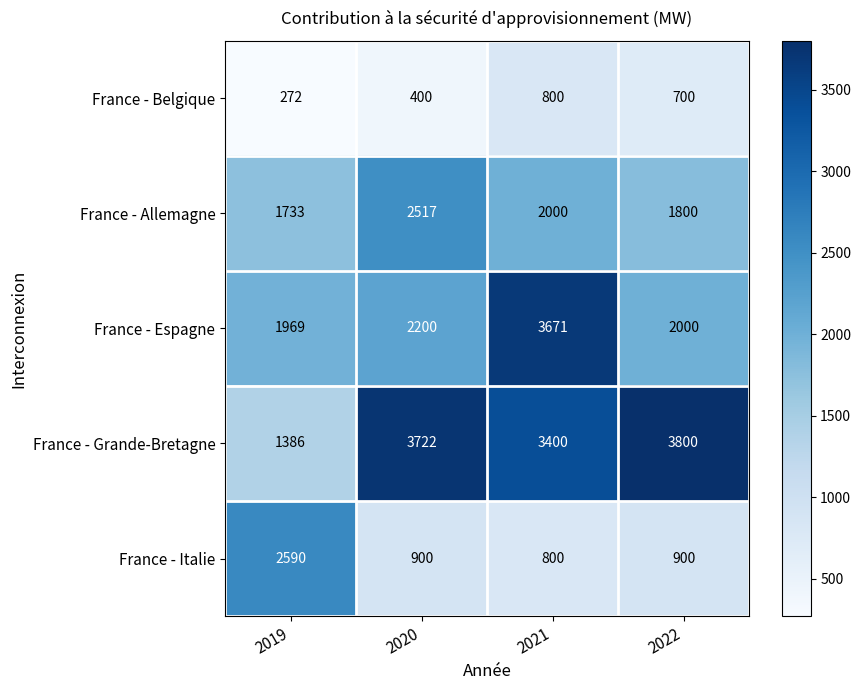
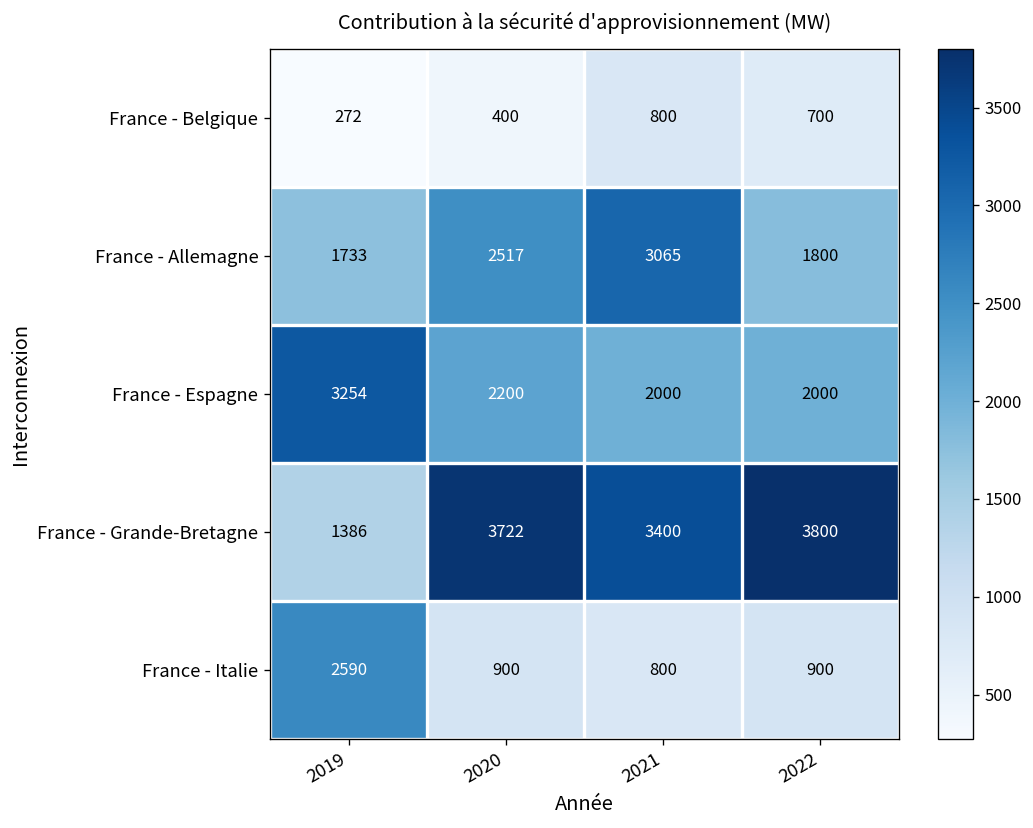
France - Allemagne, 2021: 2000 -> 3065
France - Espagne, 2019: 1969 -> 3254
France - Espagne, 2021: 3671 -> 2000
